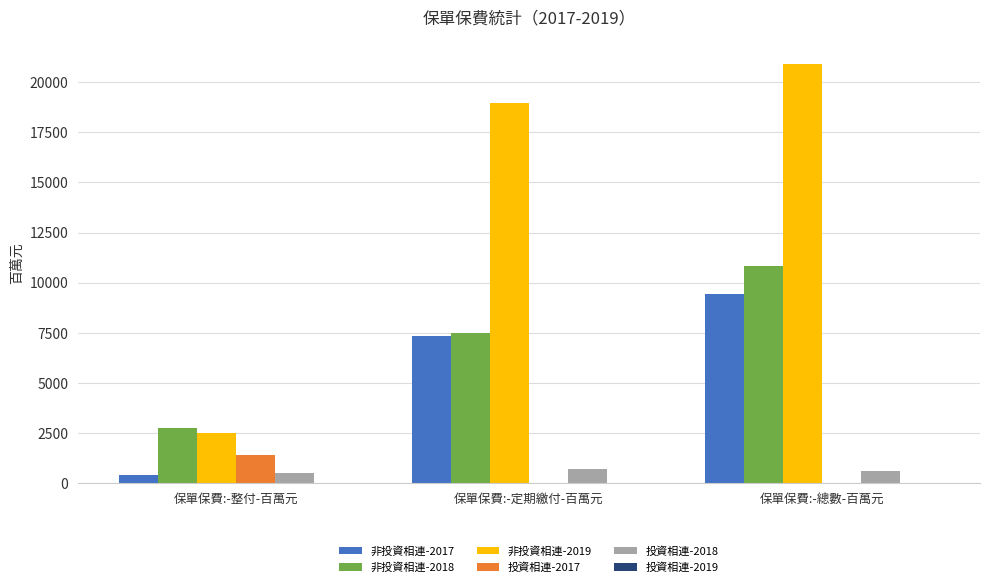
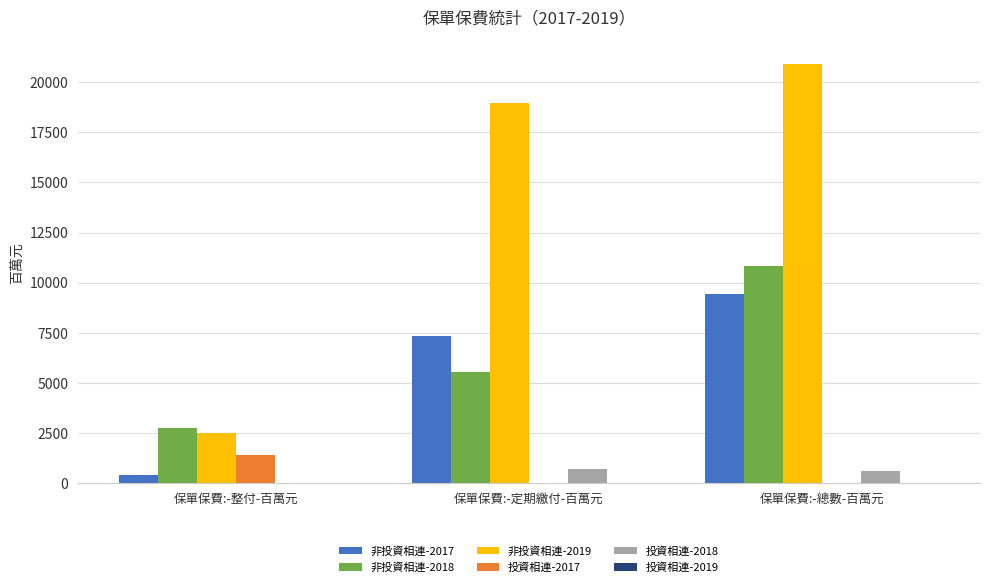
投資相連-2018, 保單保費:-整付-百萬元: 500 -> 0
非投資相連-2018, 保單保費:-定期繳付-百萬元: 7500 -> 5600
